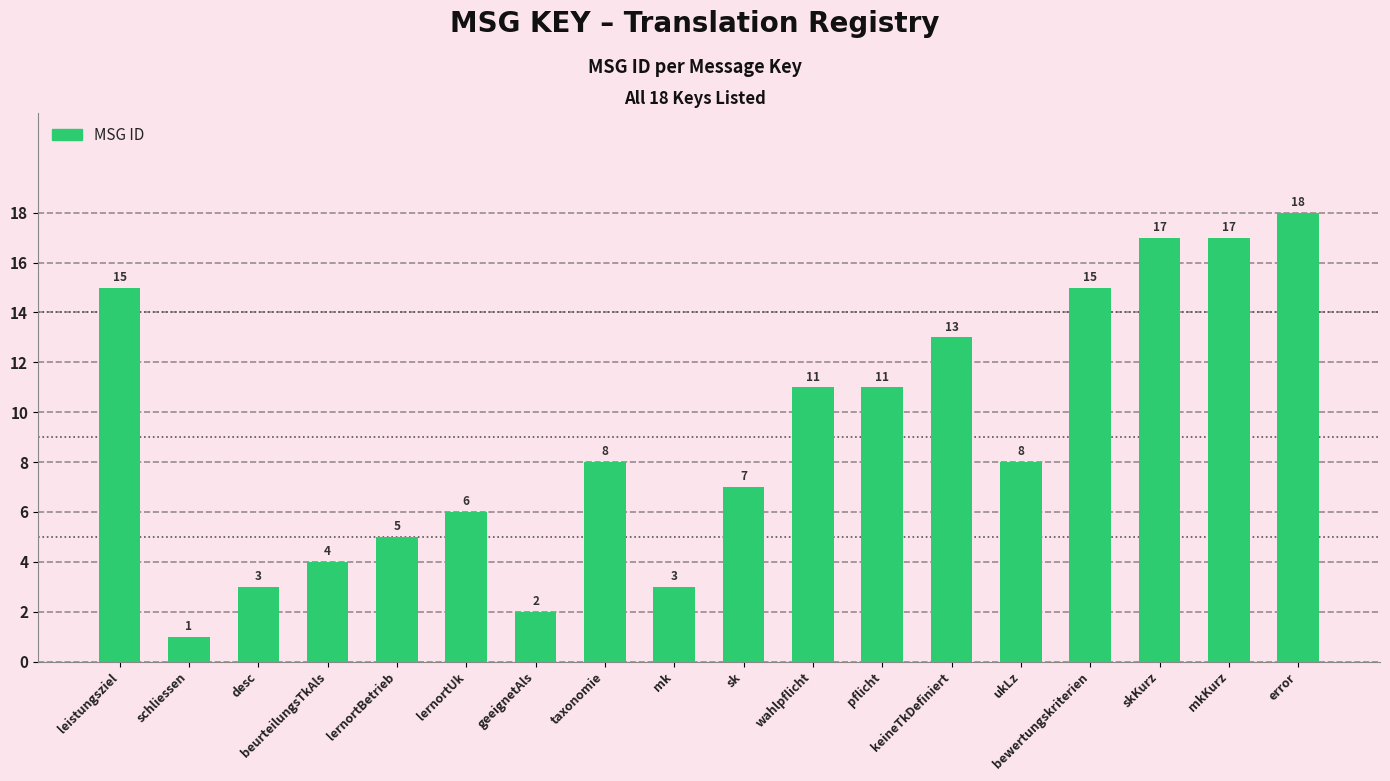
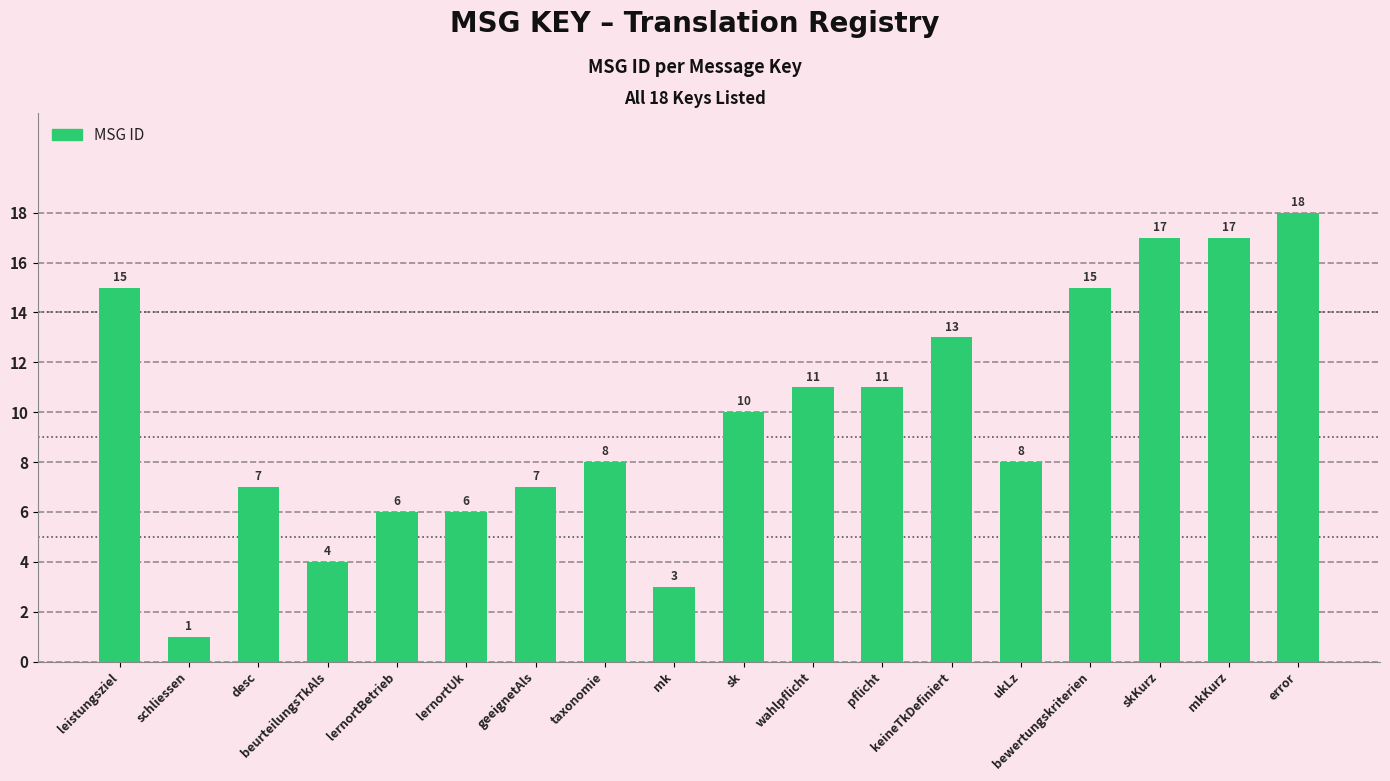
desc: 3 -> 7
lernortBetrieb: 5 -> 6
geeignetAls: 2 -> 7
sk: 7 -> 10
